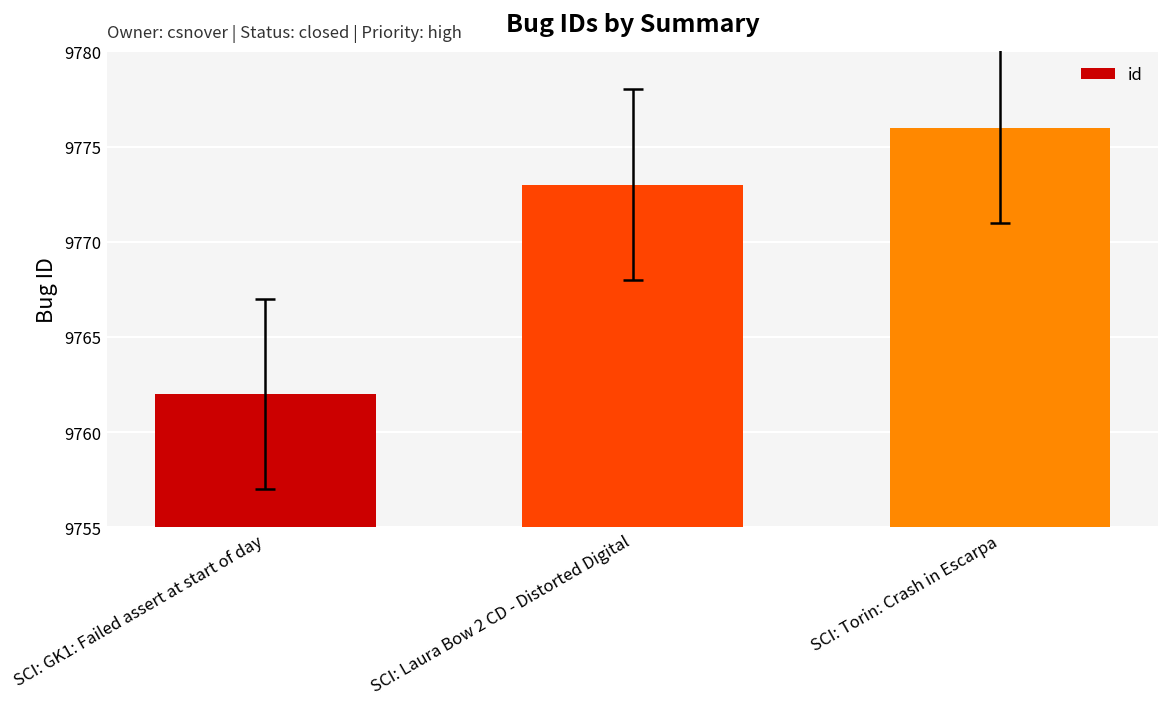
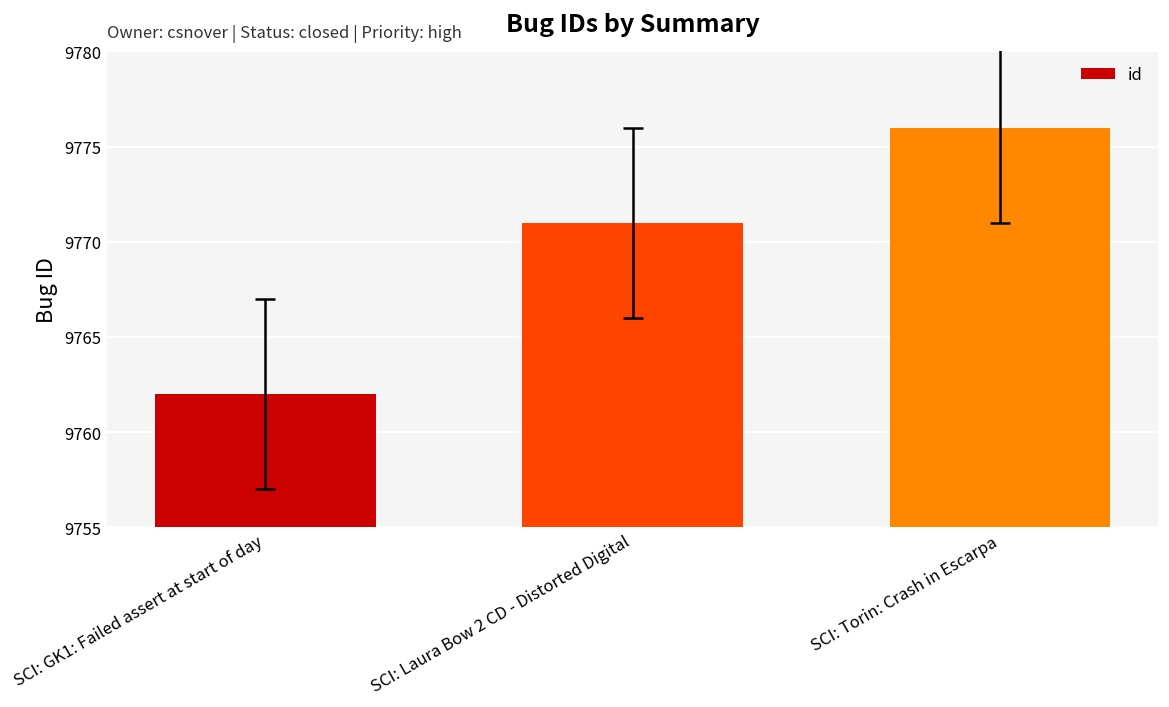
id, SCI: Laura Bow 2 CD - Distorted Digital: 9773 -> 9771
